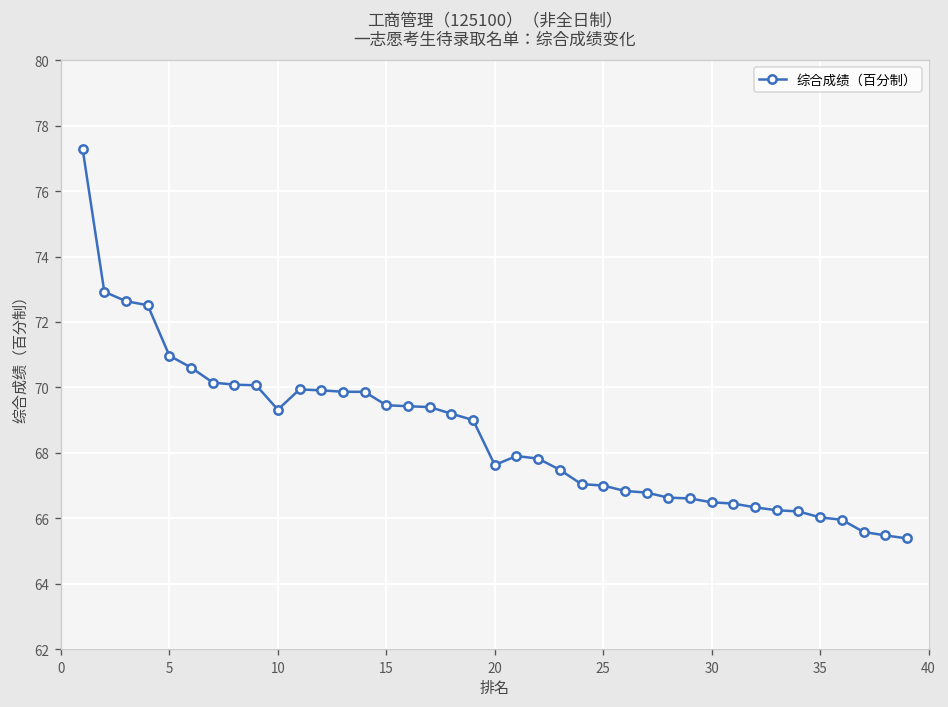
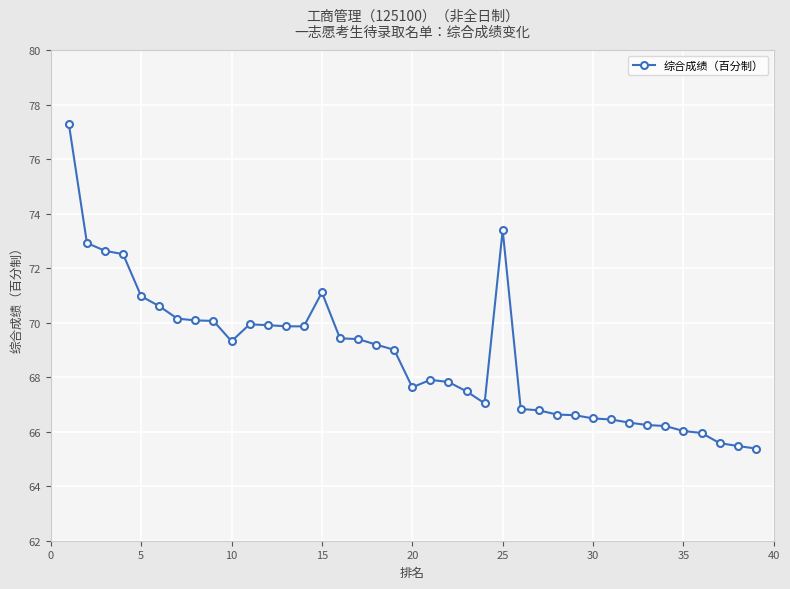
15: 69.5 -> 71.1
25: 67.0 -> 73.4
